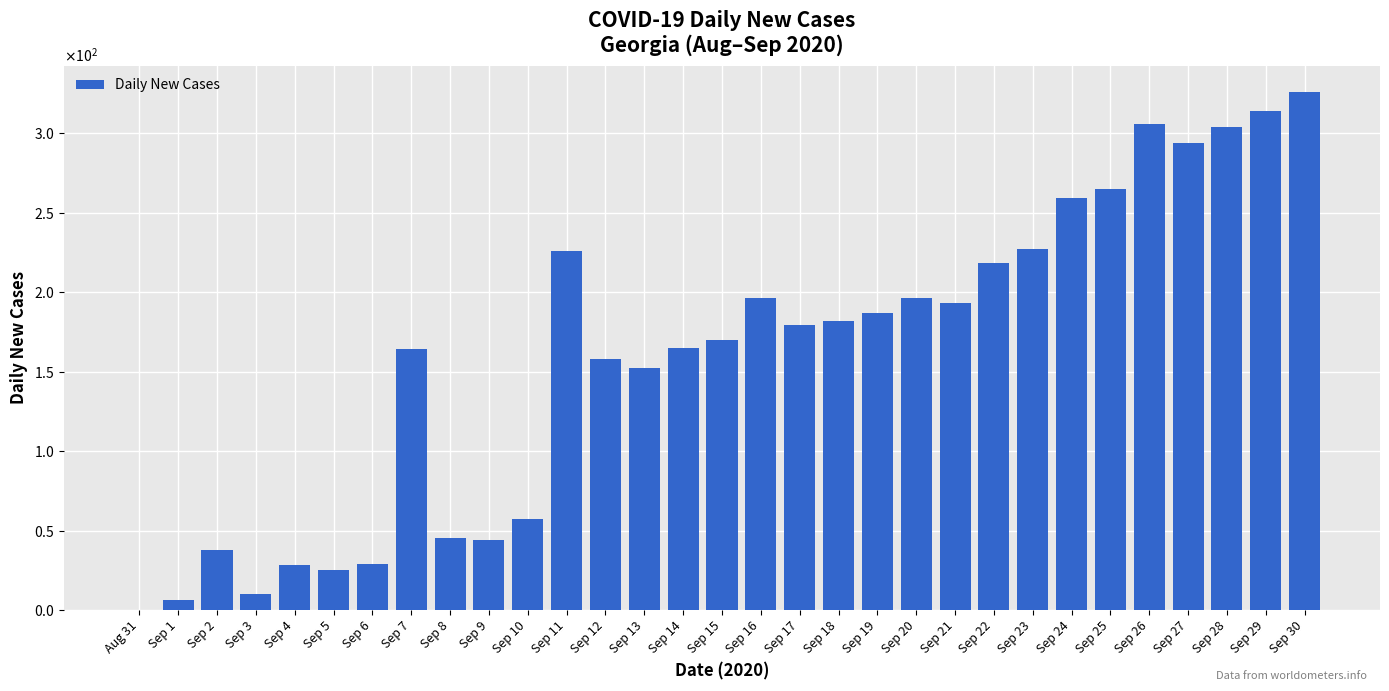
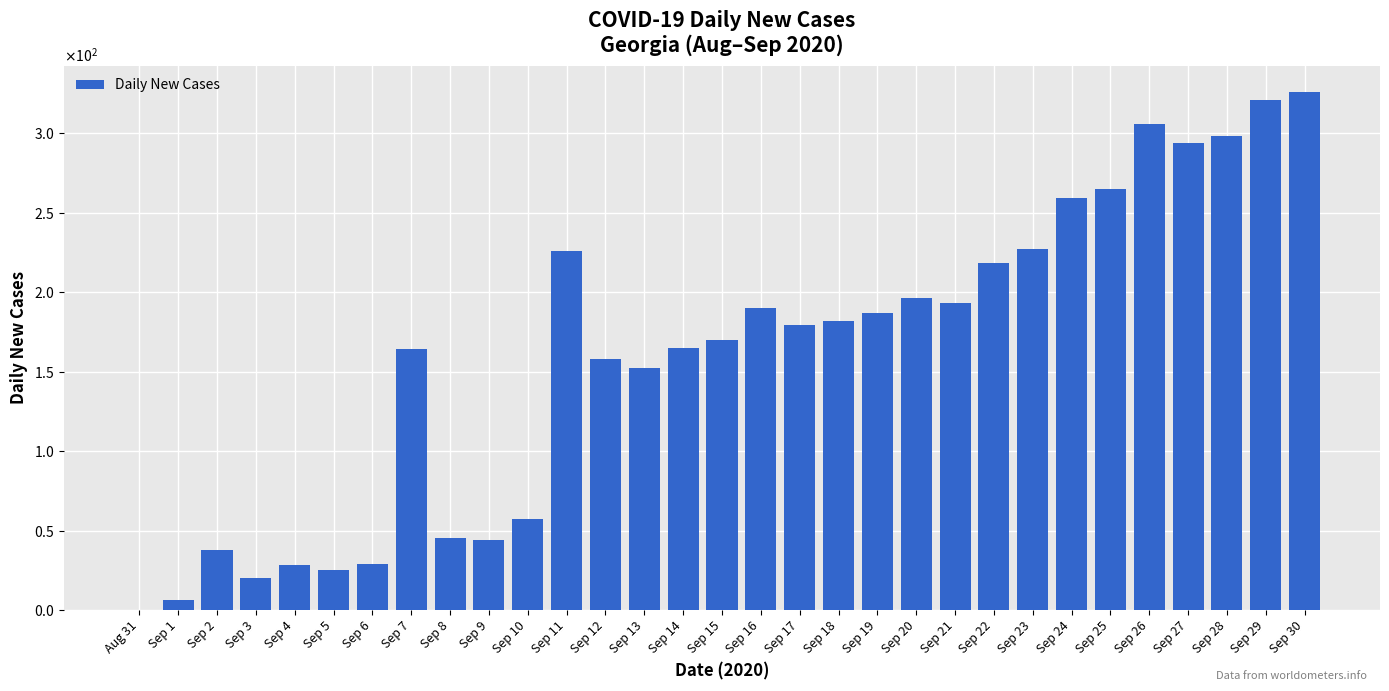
Sep 3: 10 -> 20
Sep 16: 196 -> 190
Sep 28: 304 -> 298
Sep 29: 314 -> 321
